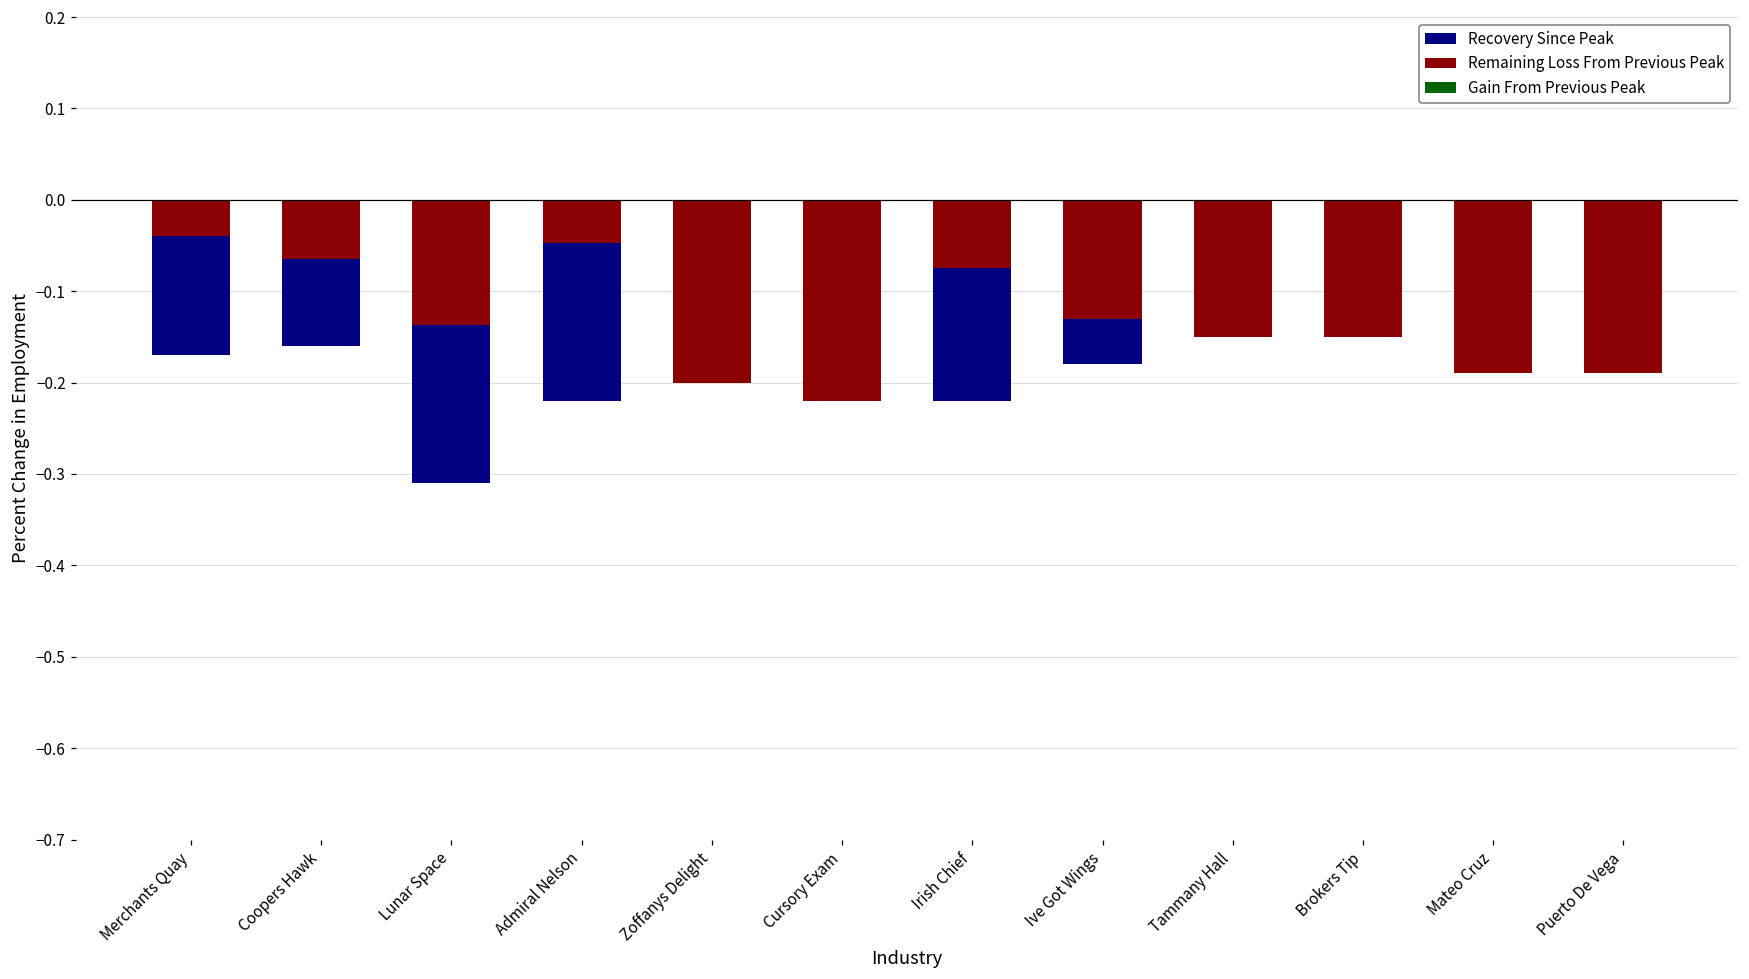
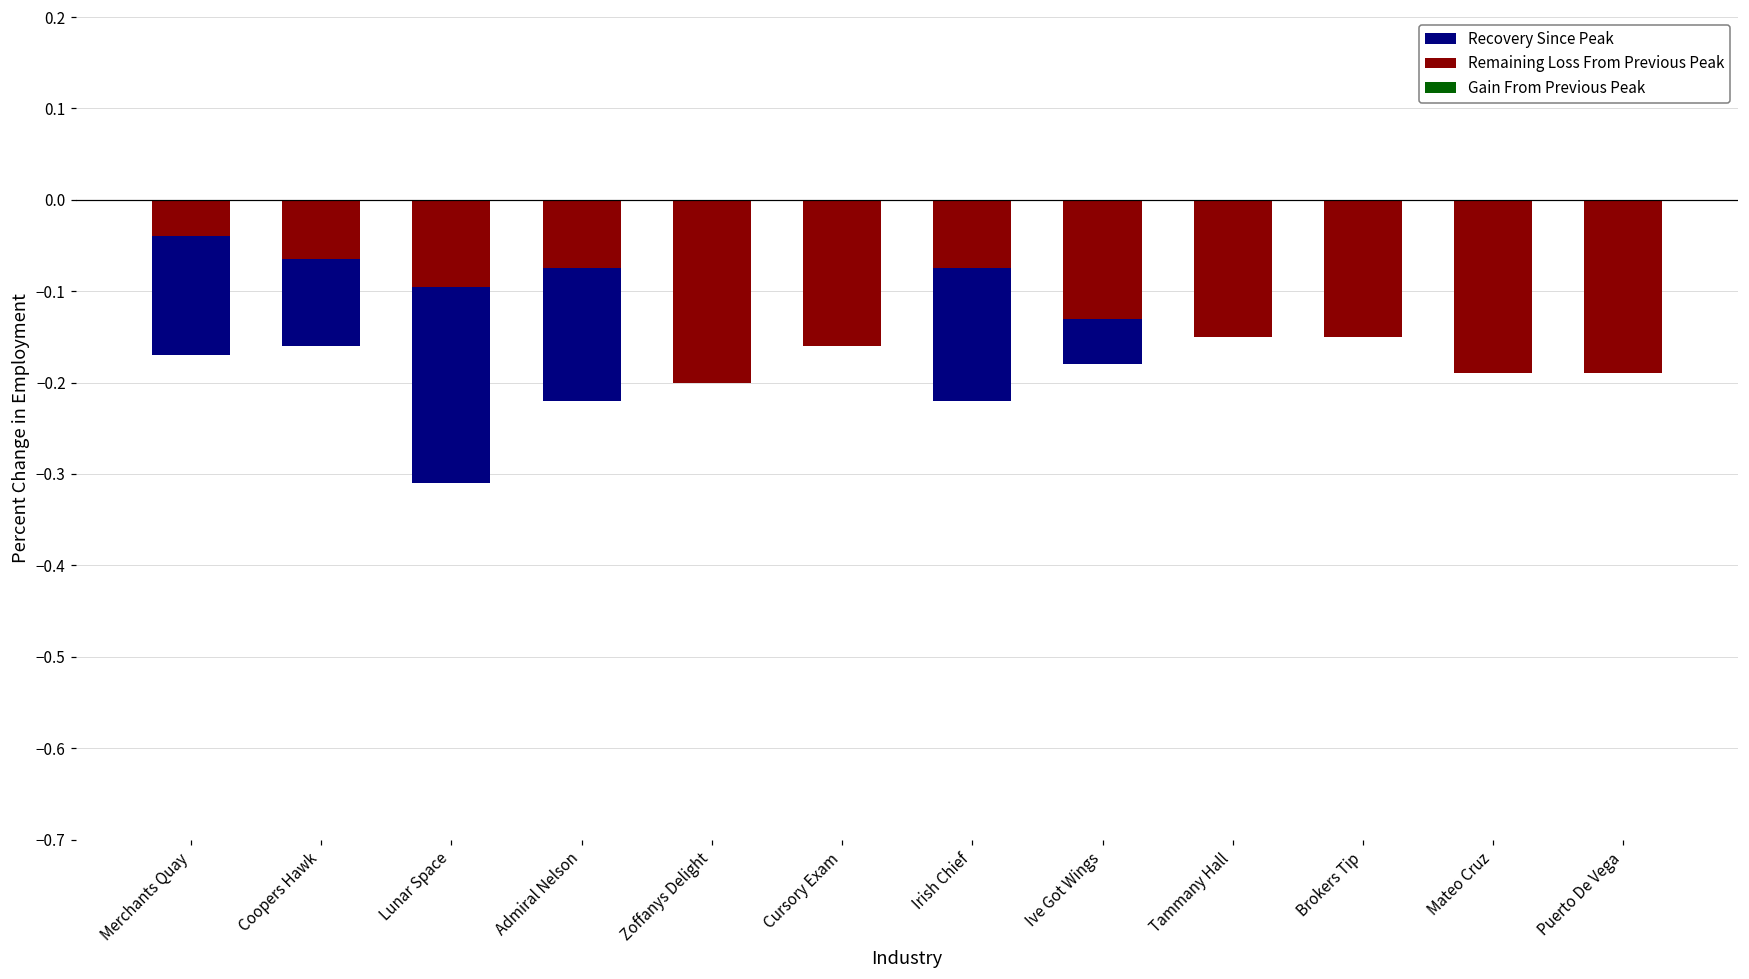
Remaining Loss From Previous Peak, Lunar Space: -0.14 -> -0.10
Remaining Loss From Previous Peak, Admiral Nelson: -0.05 -> -0.08
Remaining Loss From Previous Peak, Cursory Exam: -0.22 -> -0.16
